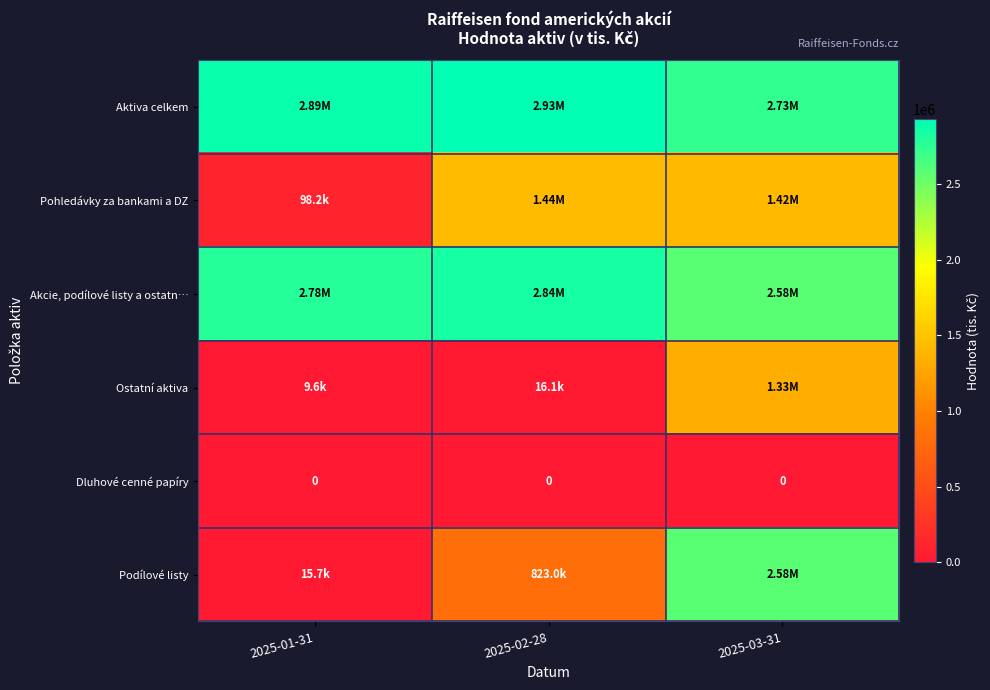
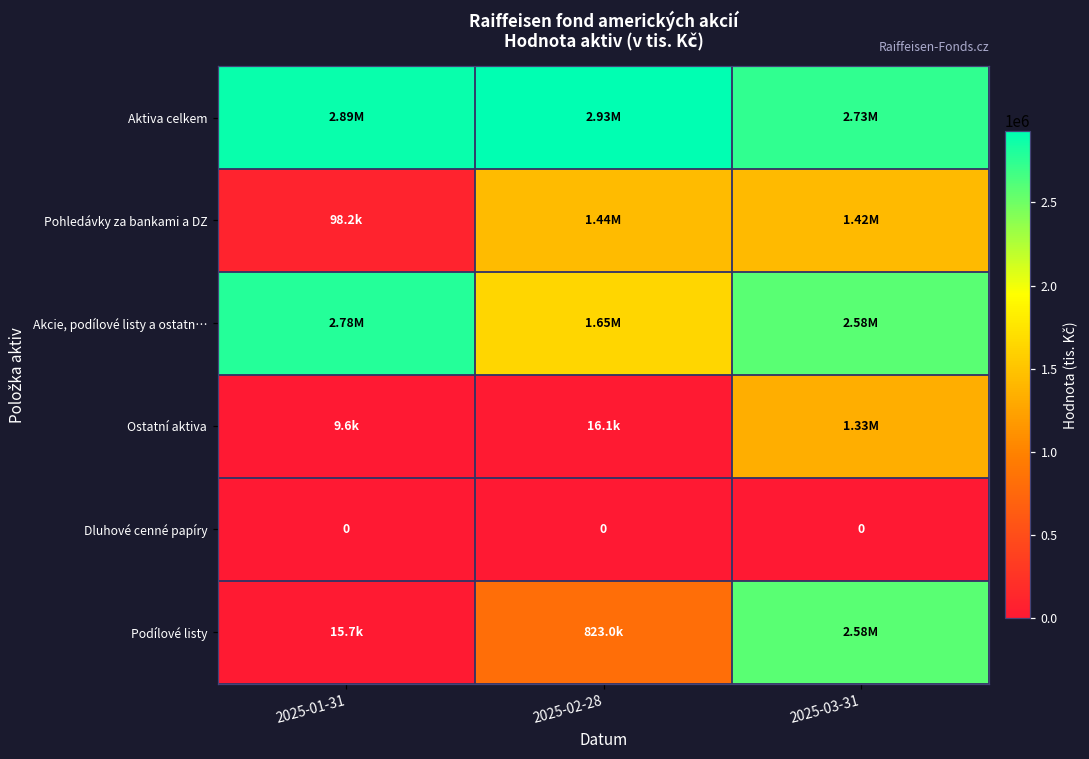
Akcie, podílové listy a ostatn…, 2025-02-28: 2.84M -> 1.65M
